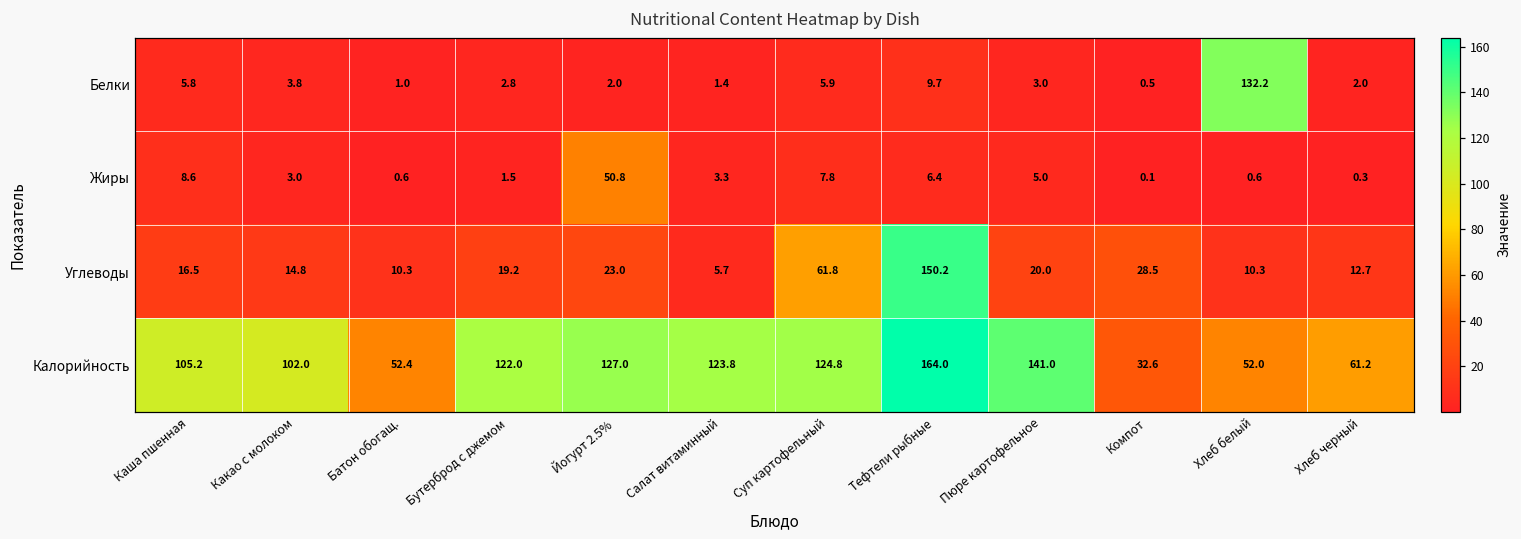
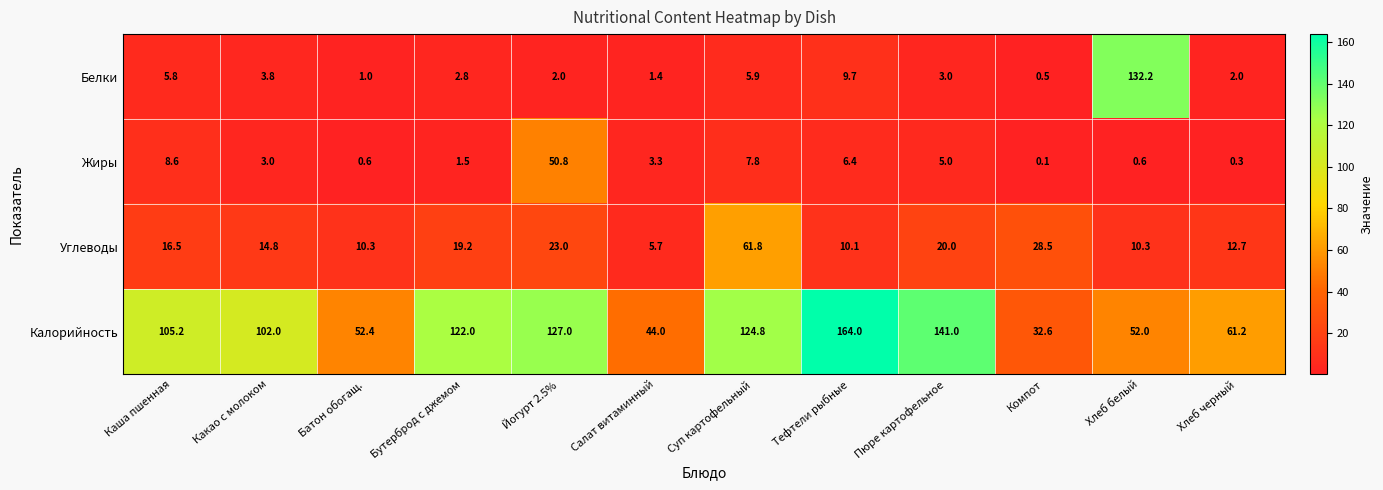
Углеводы, Тефтели рыбные: 150.2 -> 10.1
Калорийность, Салат витаминный: 123.8 -> 44.0
